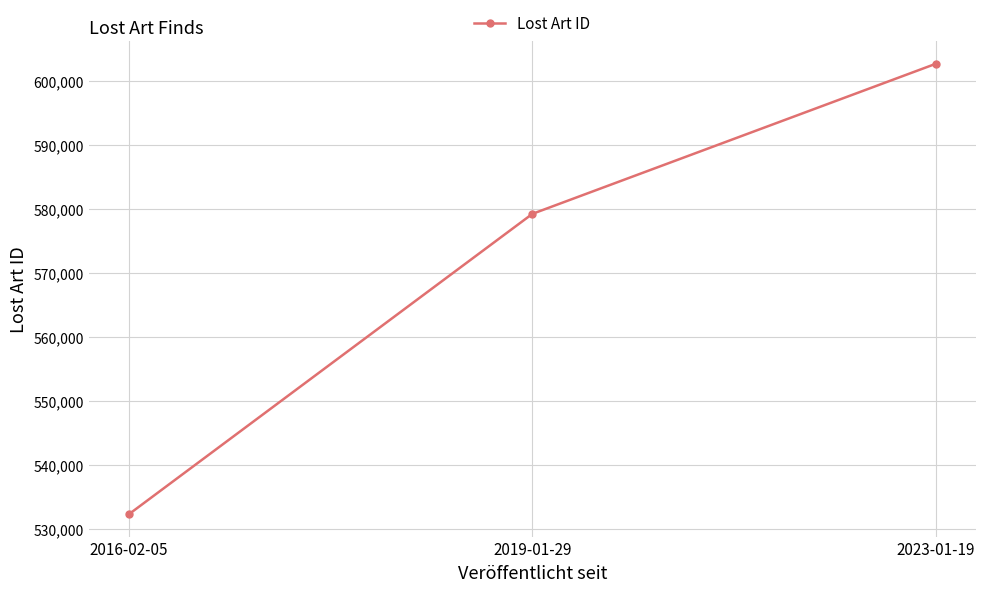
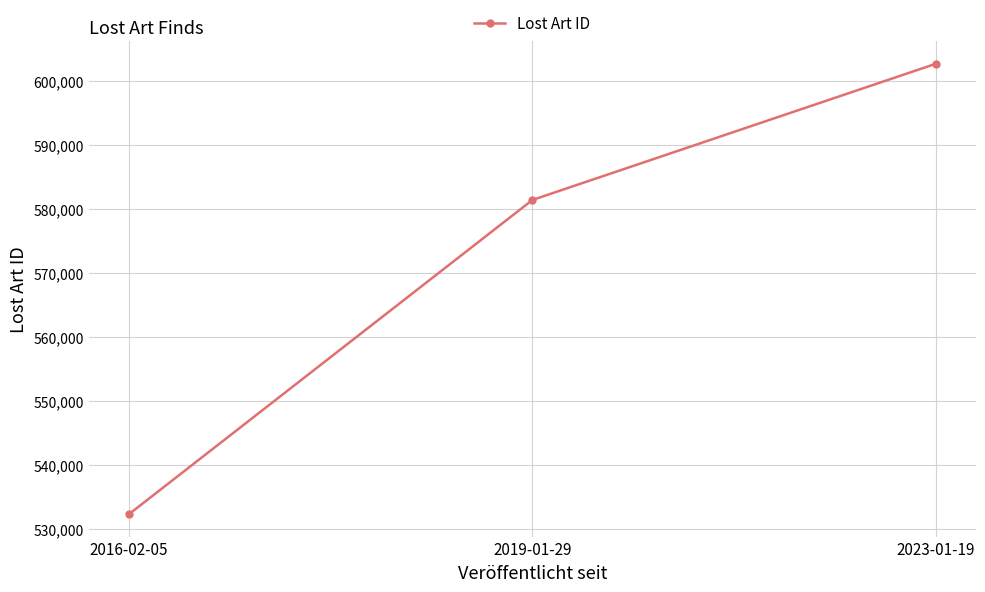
2019-01-29: 579,000 -> 581,000
